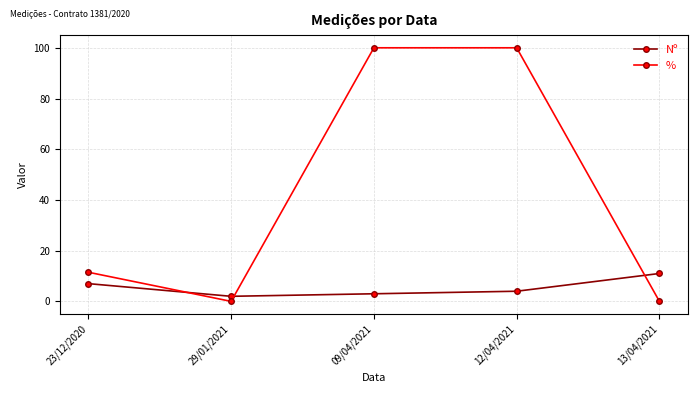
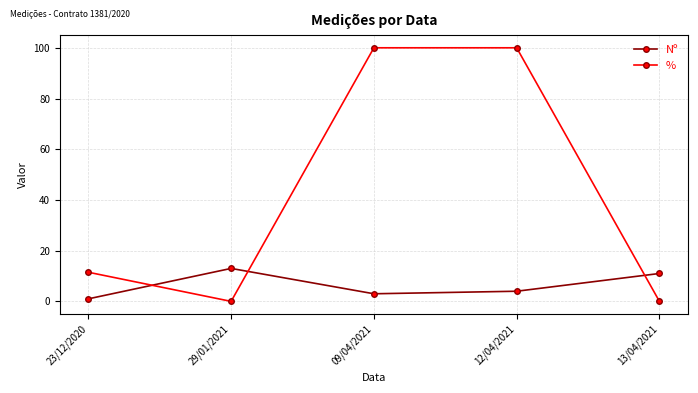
Nº, 23/12/2020: 7 -> 1
Nº, 29/01/2021: 2 -> 13
